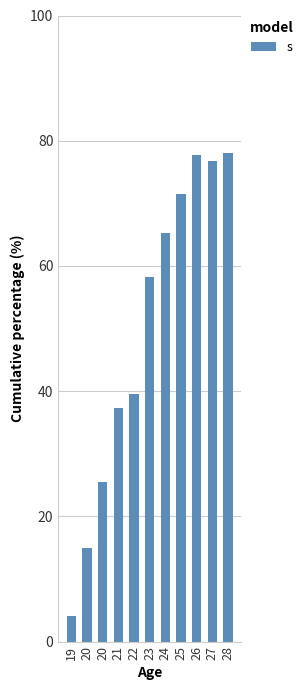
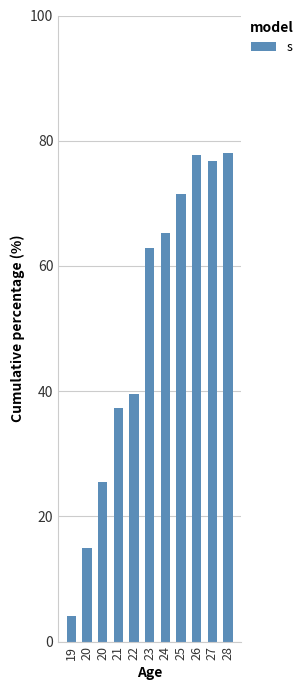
23: 58 -> 63
